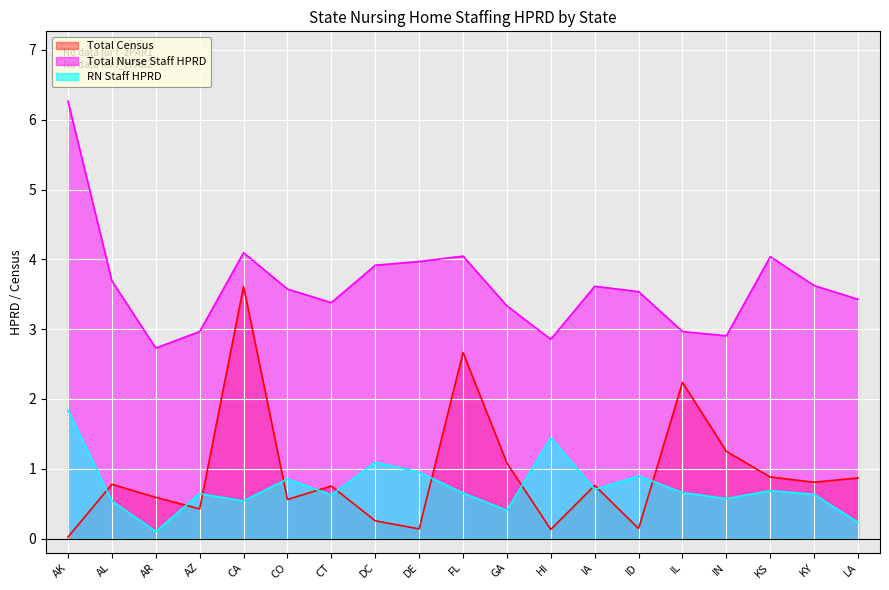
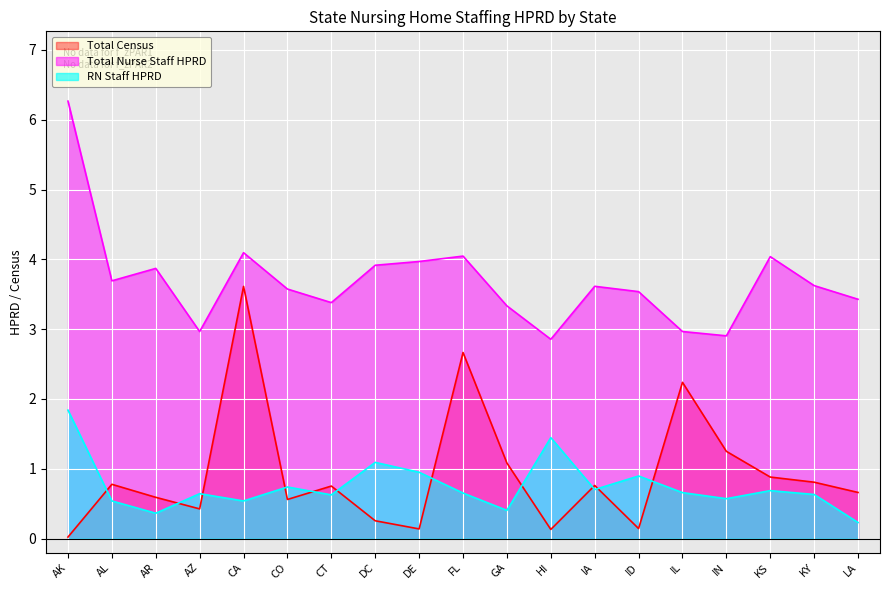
Total Nurse Staff HPRD, AR: 2.7 -> 3.9
RN Staff HPRD, AR: 0.1 -> 0.4
RN Staff HPRD, CO: 0.9 -> 0.7
Total Census, LA: 0.9 -> 0.7
